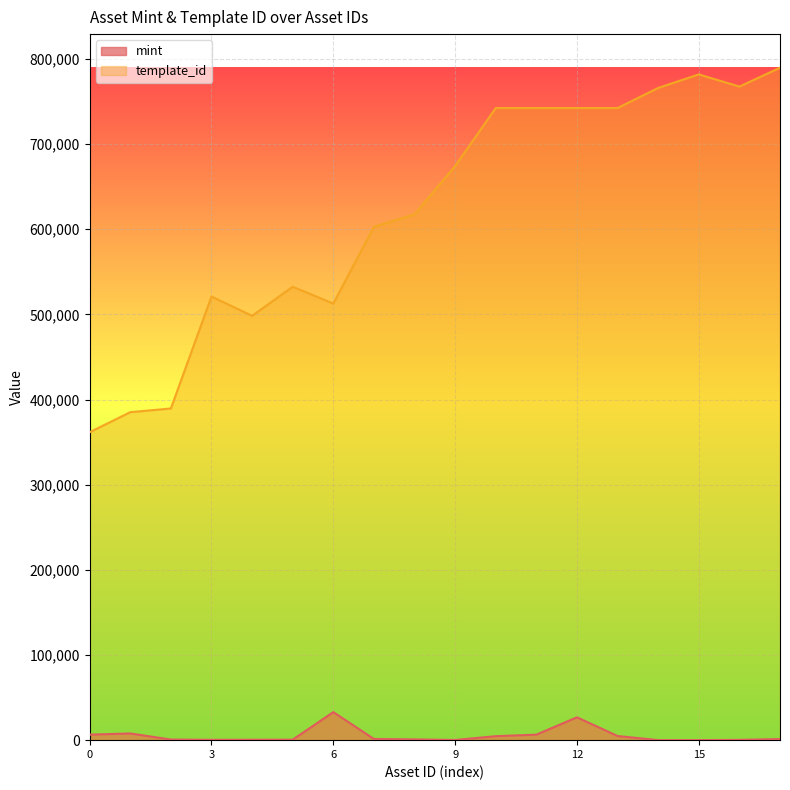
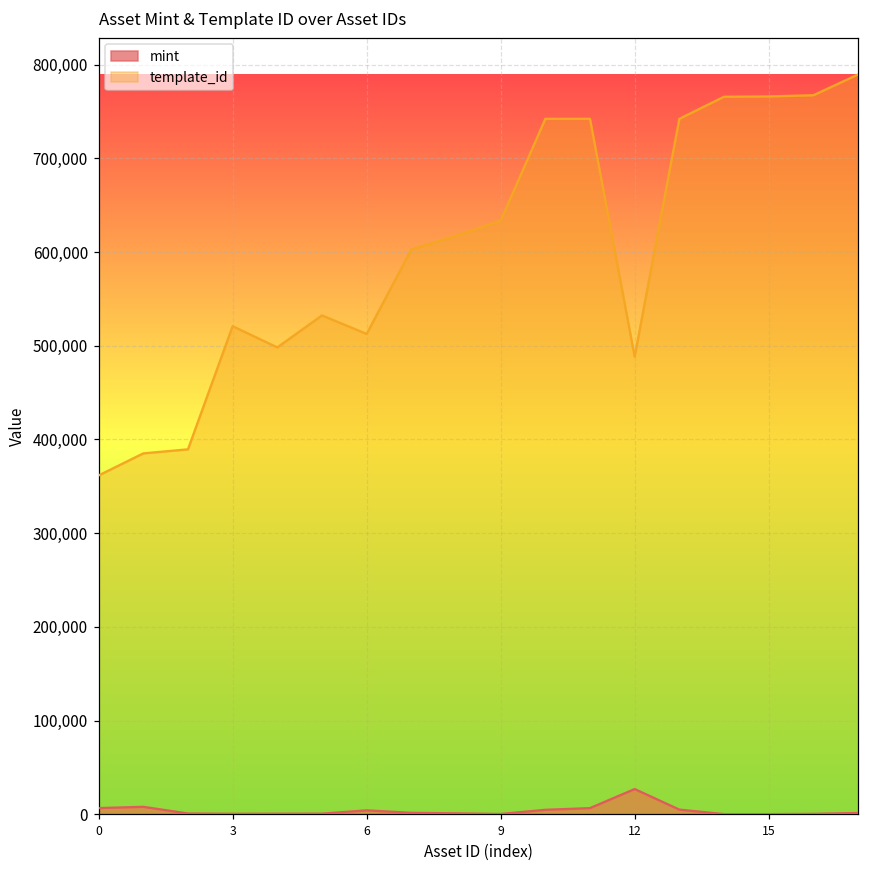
mint, 6: 30,000 -> 0
template_id, 9: 670,000 -> 630,000
template_id, 12: 740,000 -> 490,000
template_id, 15: 780,000 -> 770,000
